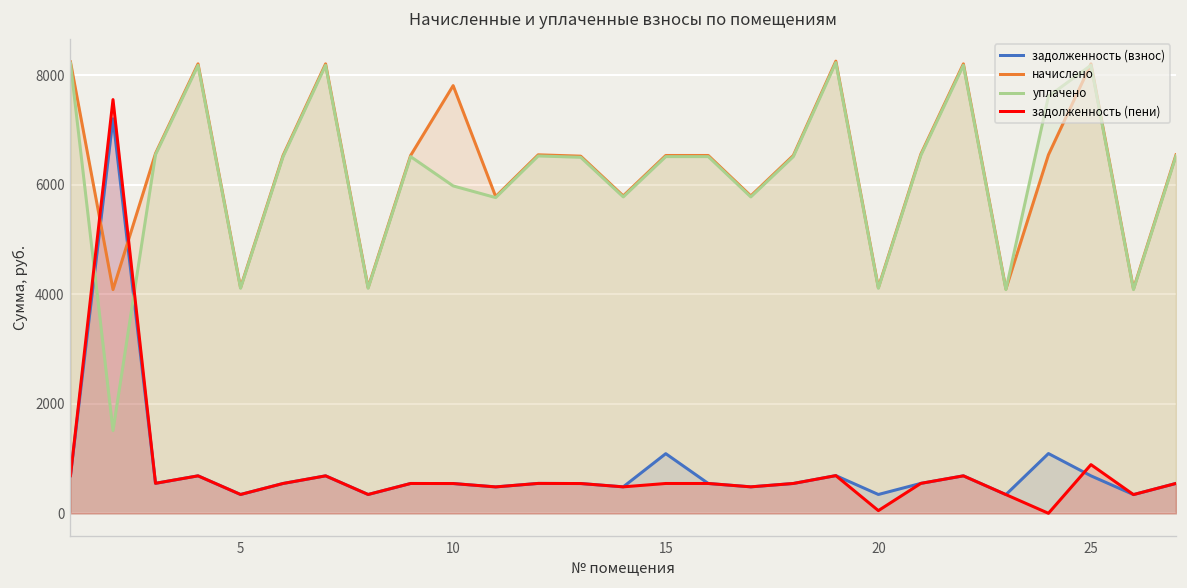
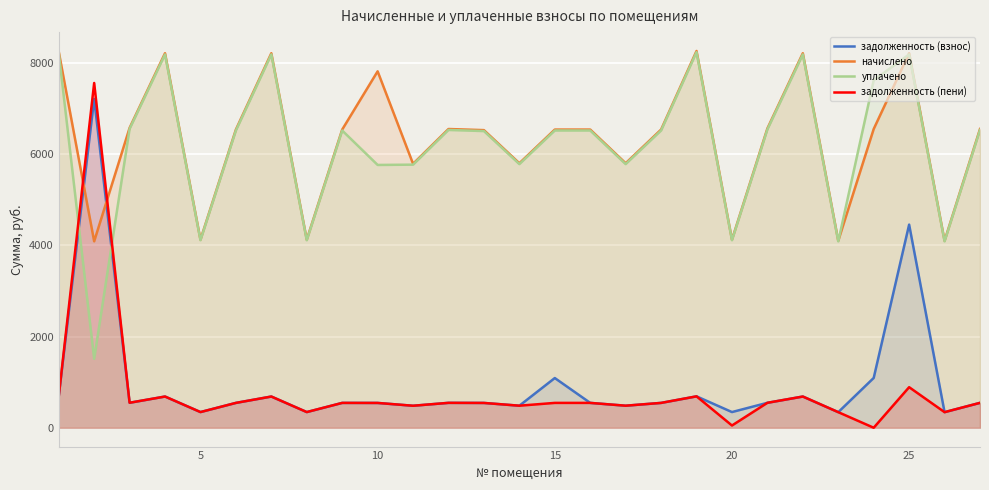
уплачено, 10: 6000 -> 5800
задолженность (взнос), 25: 700 -> 4500
